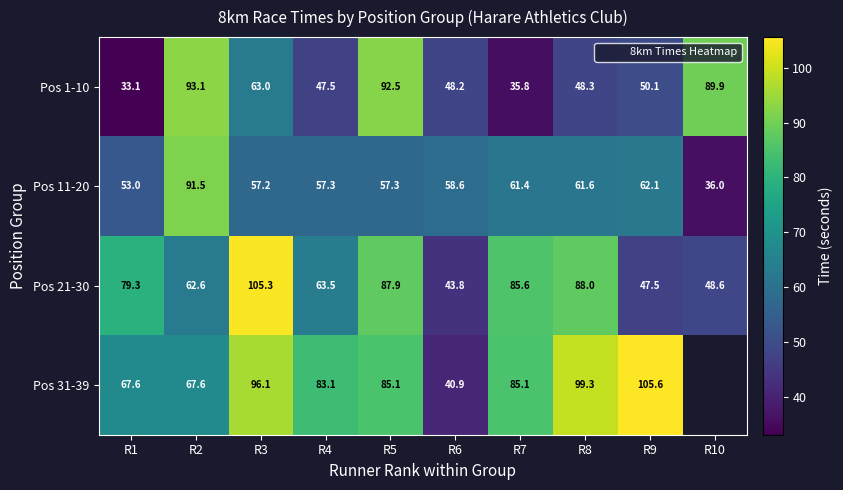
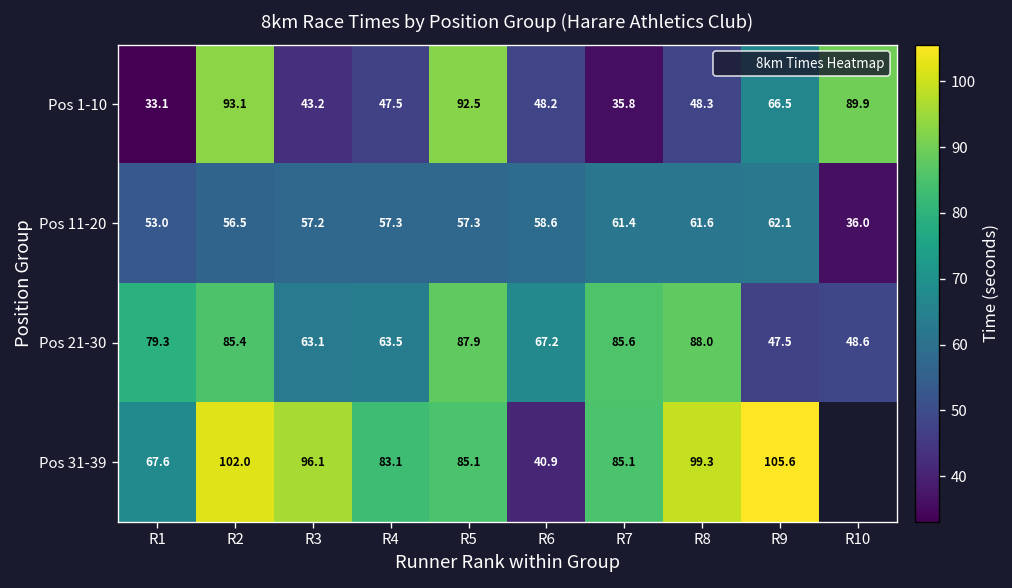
Pos 1-10, R3: 63.0 -> 43.2
Pos 1-10, R9: 50.1 -> 66.5
Pos 11-20, R2: 91.5 -> 56.5
Pos 21-30, R2: 62.6 -> 85.4
Pos 21-30, R3: 105.3 -> 63.1
Pos 21-30, R6: 43.8 -> 67.2
Pos 31-39, R2: 67.6 -> 102.0
